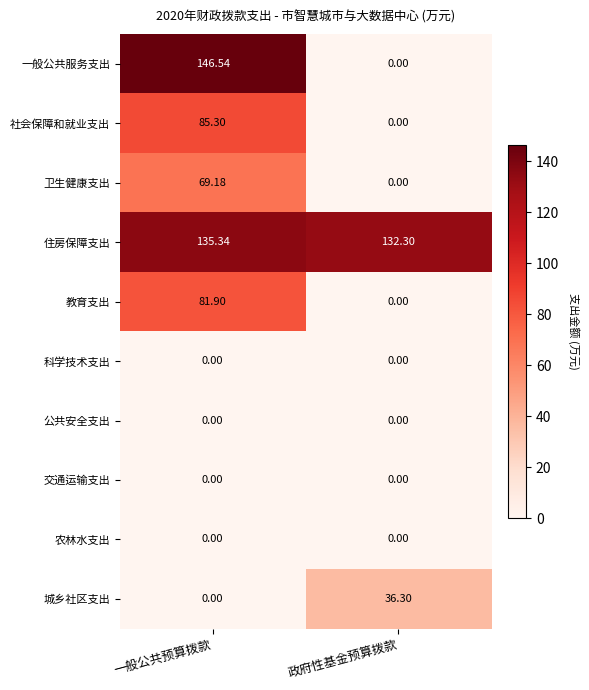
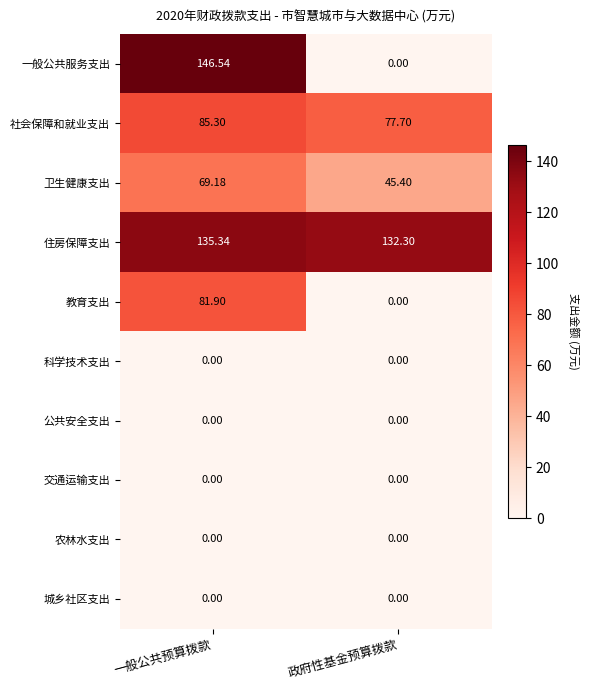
社会保障和就业支出, 政府性基金预算拨款: 0.00 -> 77.70
卫生健康支出, 政府性基金预算拨款: 0.00 -> 45.40
城乡社区支出, 政府性基金预算拨款: 36.30 -> 0.00
